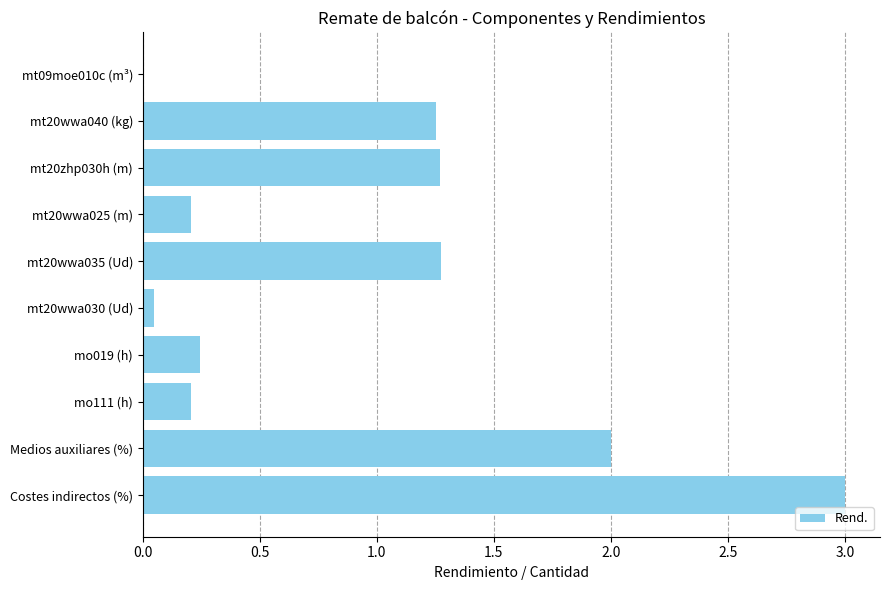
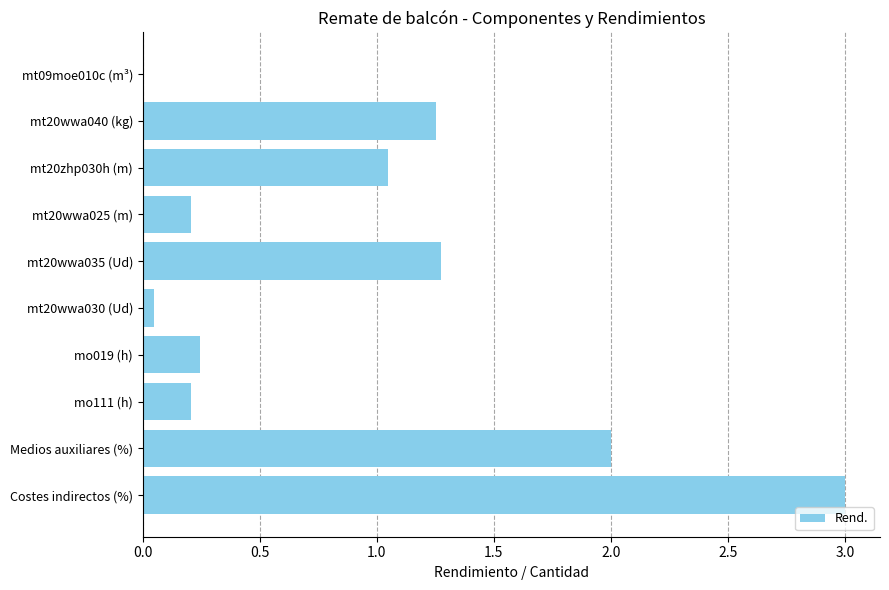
mt20zhp030h (m): 1.27 -> 1.05
